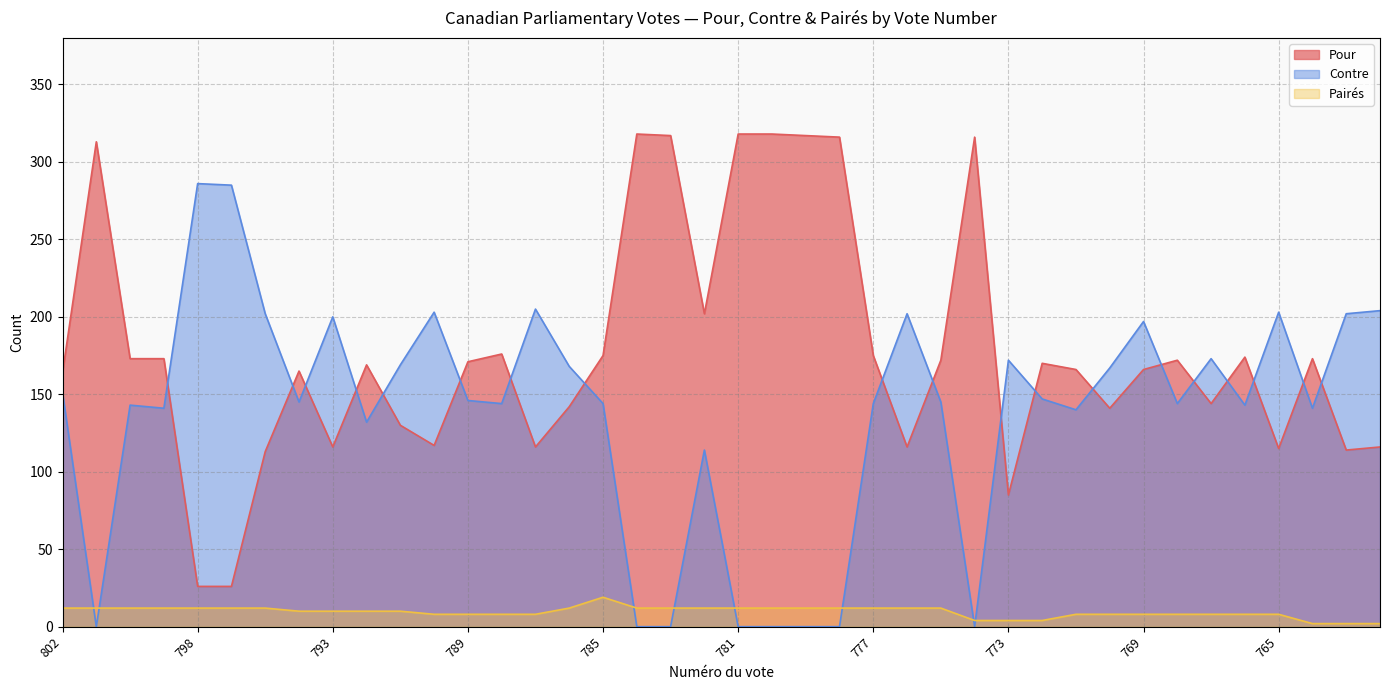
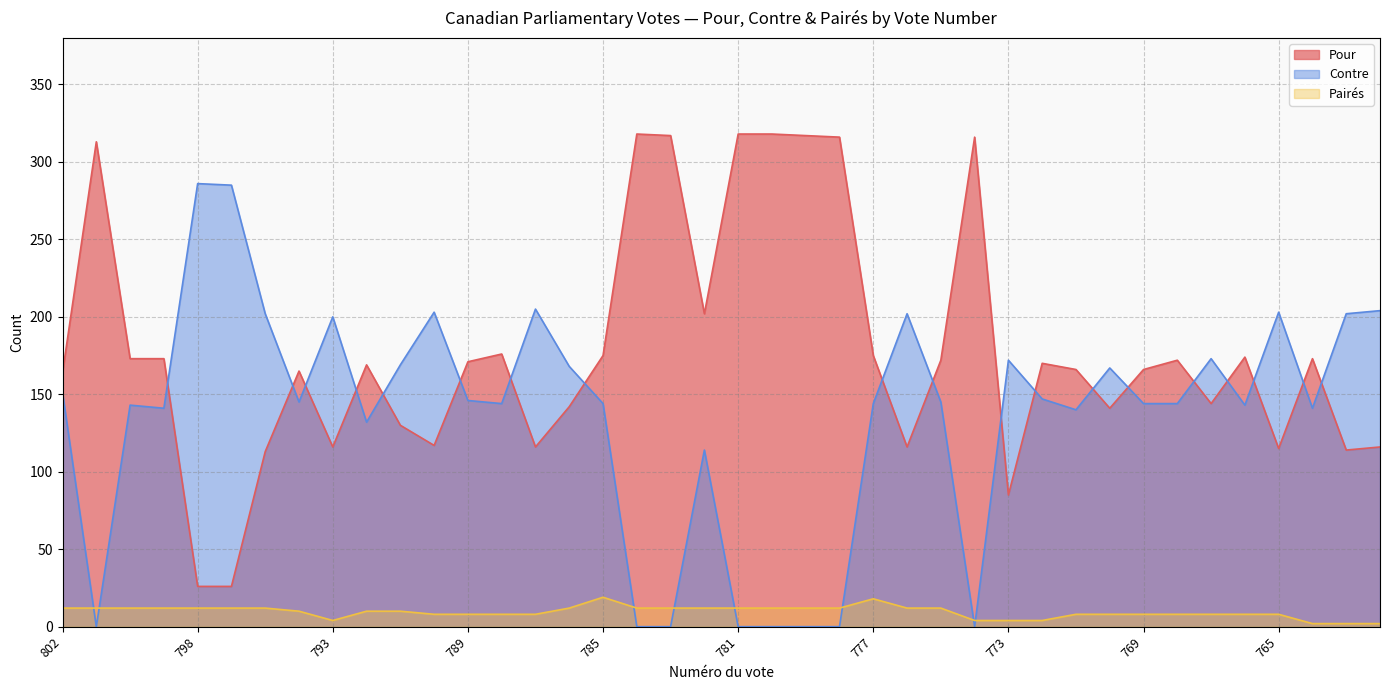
Pairés, 793: 10 -> 4
Pairés, 777: 12 -> 18
Contre, 769: 197 -> 144
